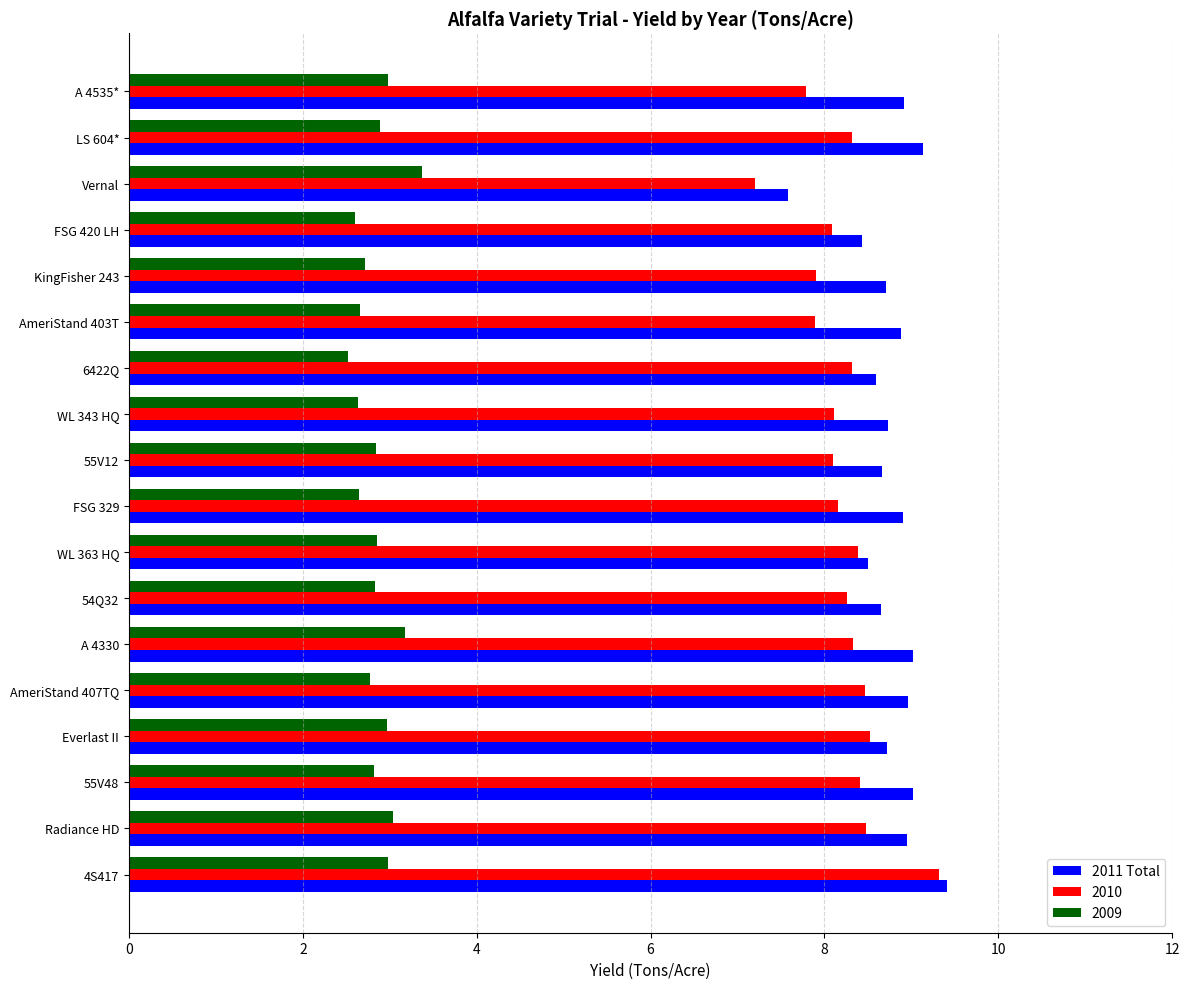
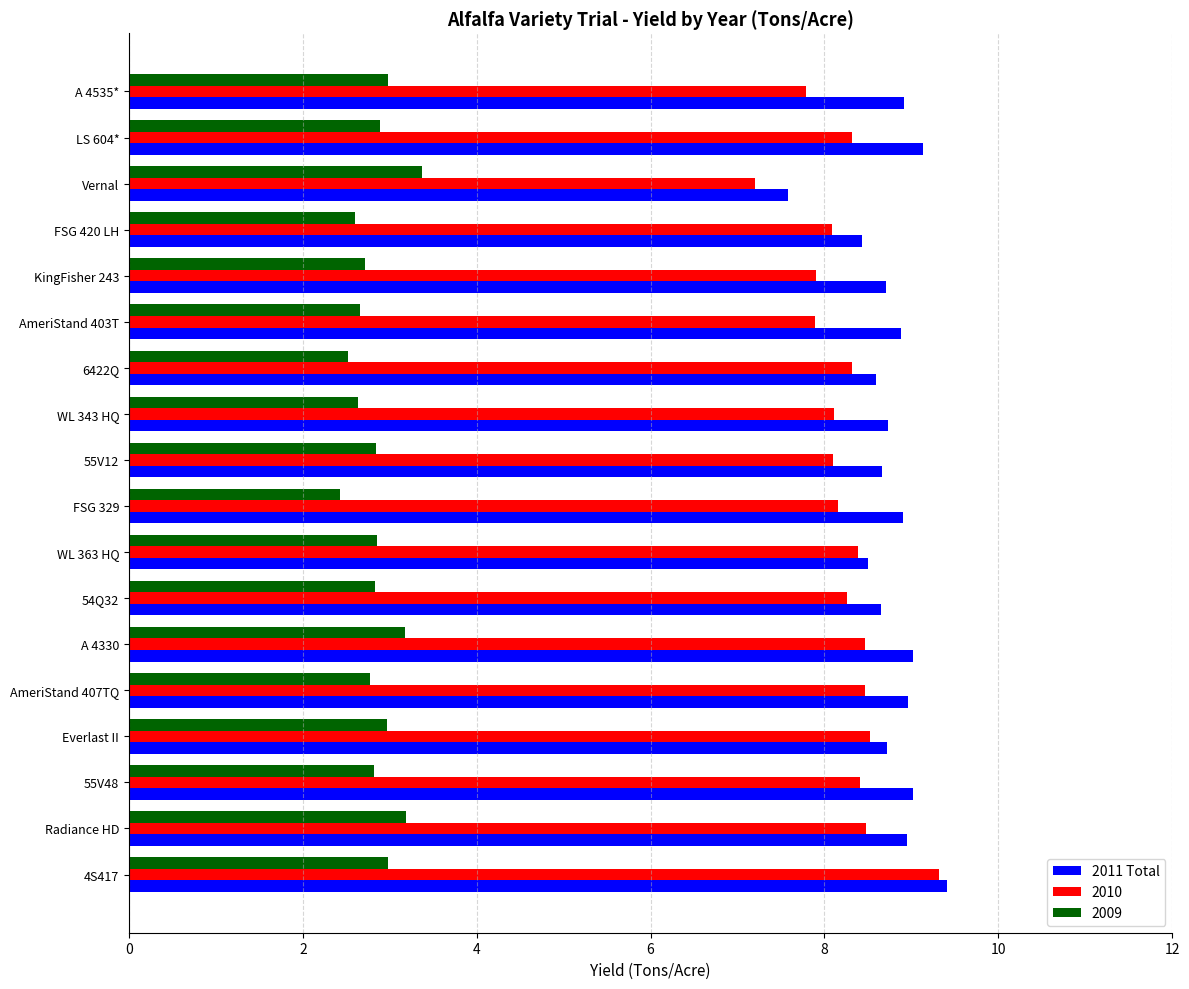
2009, FSG 329: 2.6 -> 2.4
2010, A 4330: 8.3 -> 8.5
2009, Radiance HD: 3.0 -> 3.2
